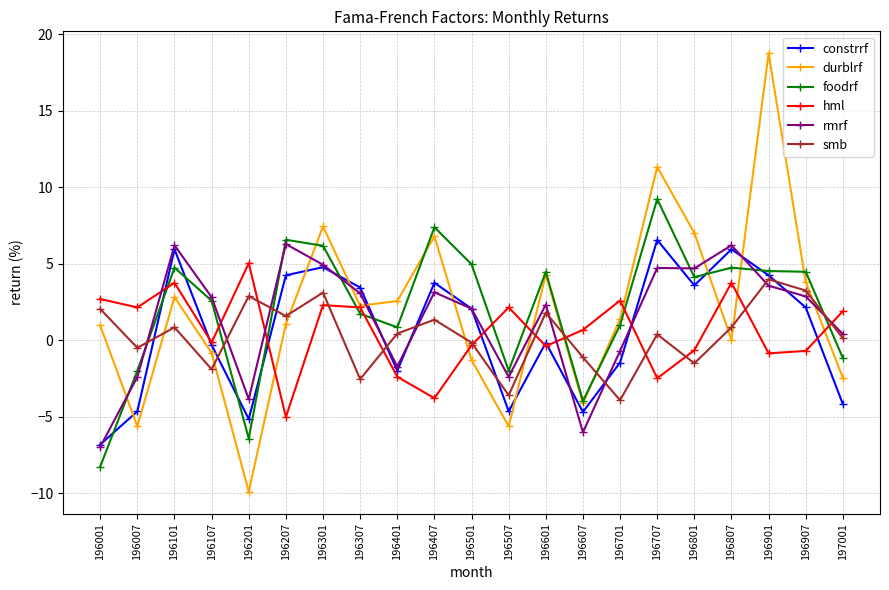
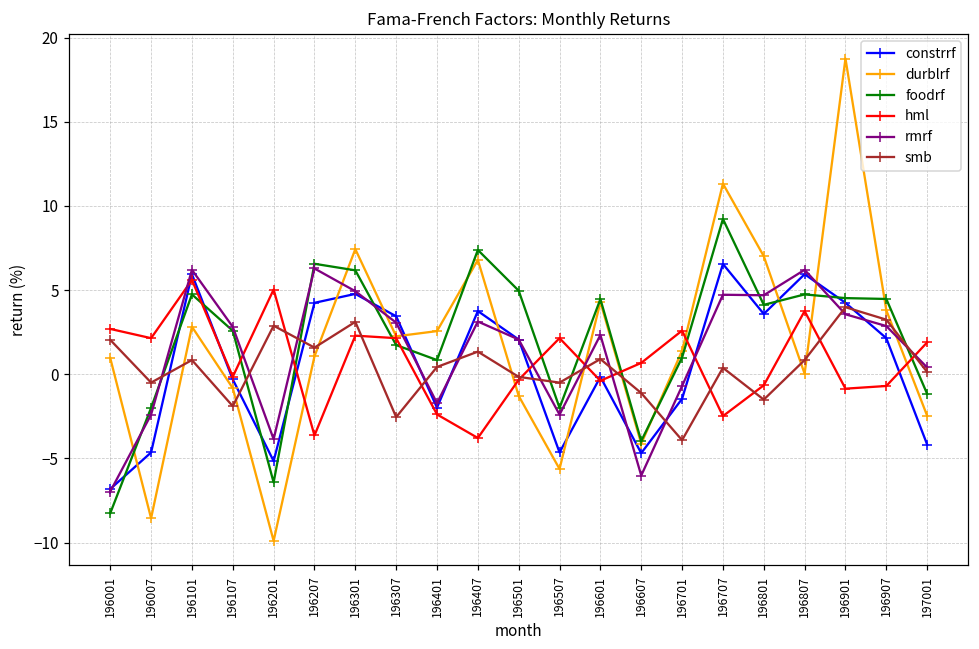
durblrf, 196007: -5.6 -> -8.6
hml, 196101: 3.8 -> 5.6
hml, 196207: -5.0 -> -3.6
smb, 196507: -3.6 -> -0.5
smb, 196601: 1.8 -> 0.9
